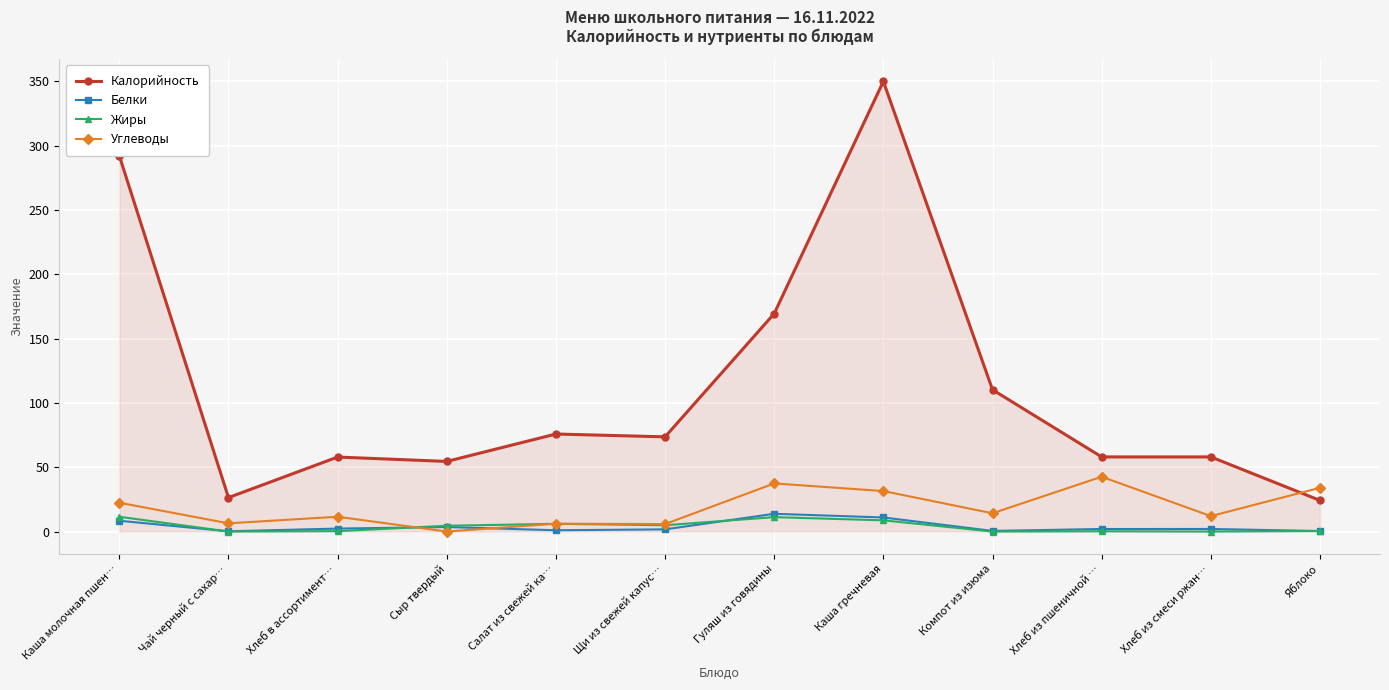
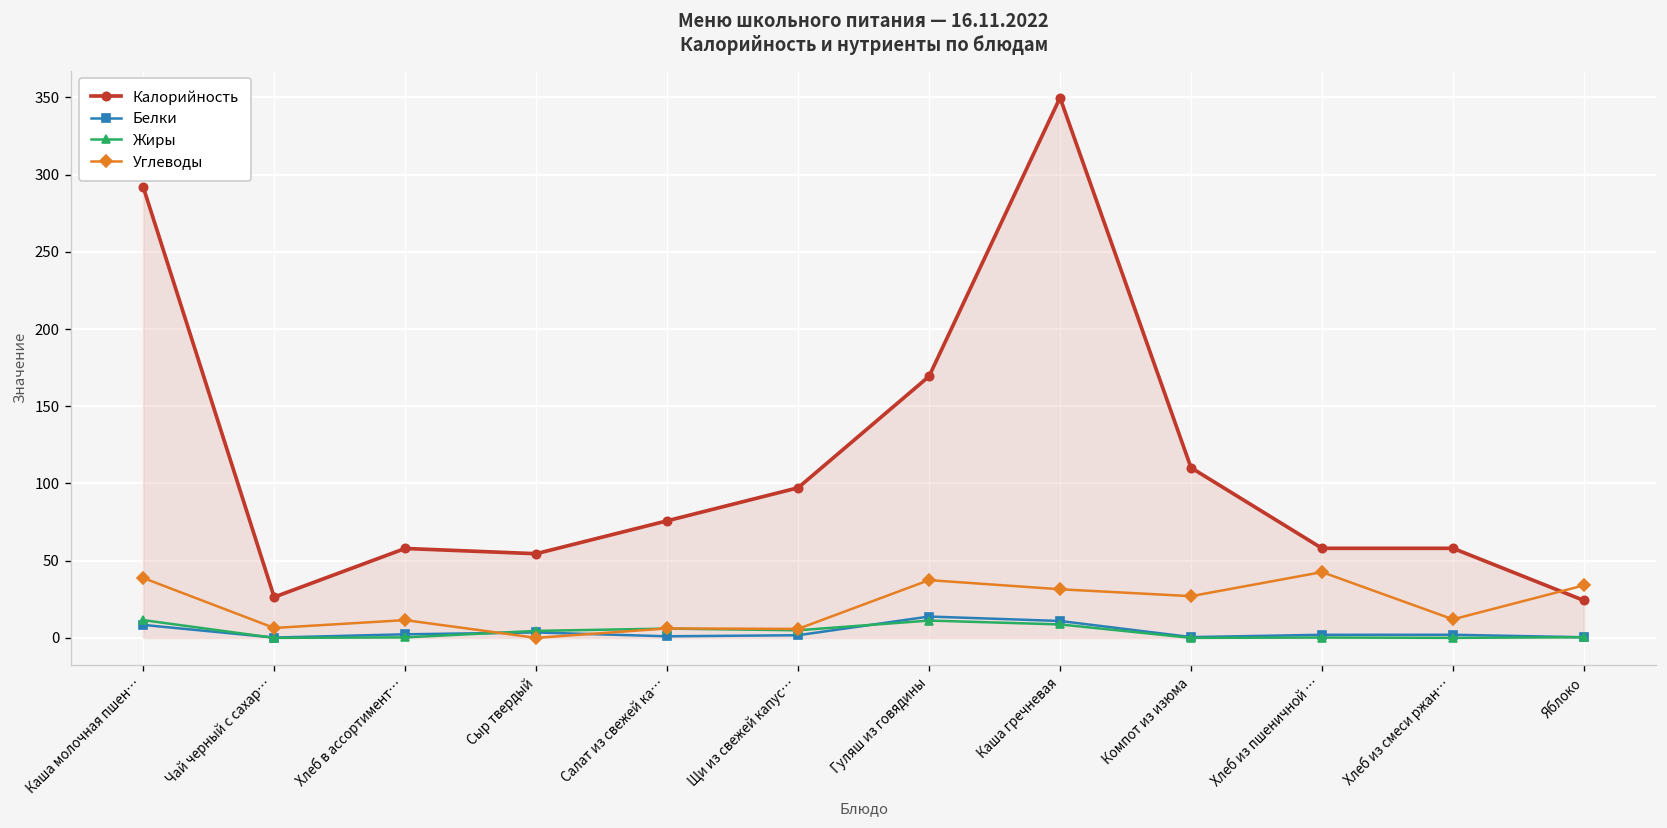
Углеводы, Каша молочная пшен…: 22 -> 39
Калорийность, Щи из свежей капус…: 74 -> 97
Углеводы, Компот из изюма: 14 -> 27
